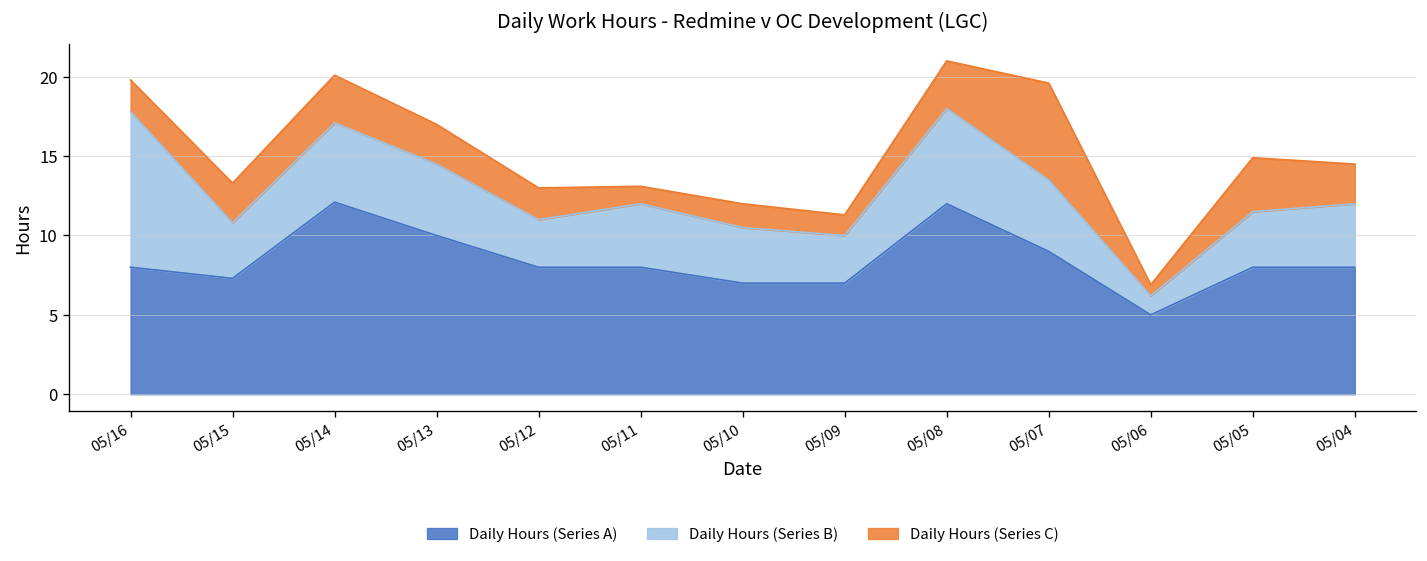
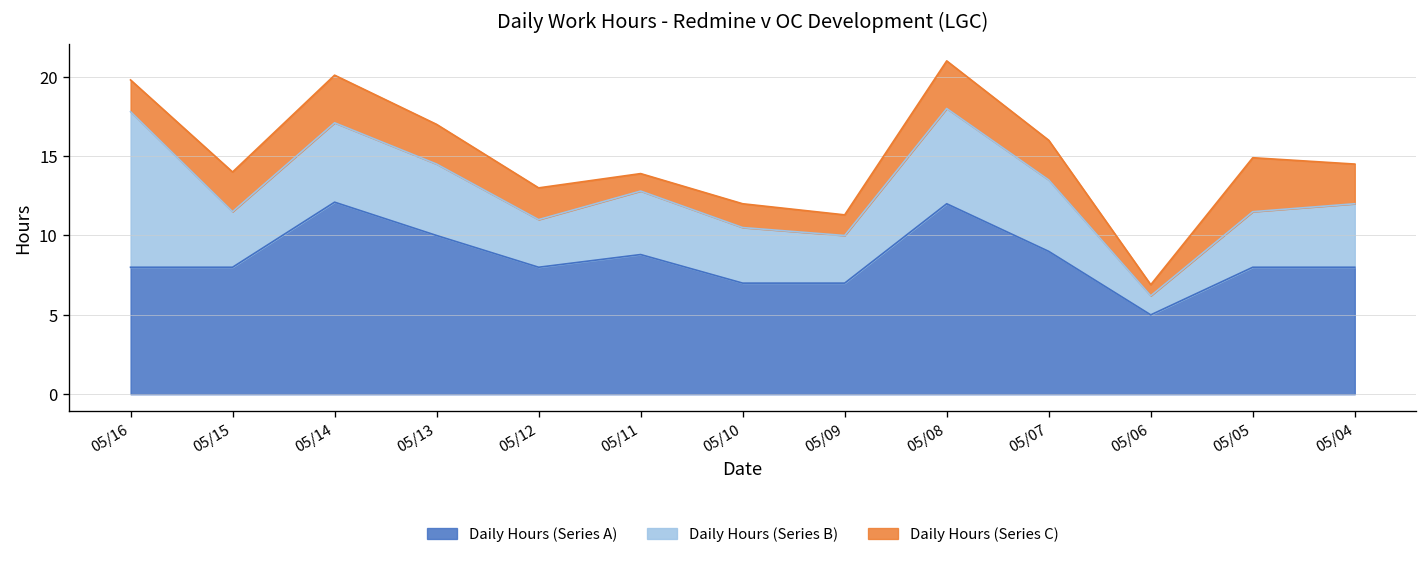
Daily Hours (Series A), 05/15: 7.3 -> 8.0
Daily Hours (Series A), 05/11: 8.0 -> 8.8
Daily Hours (Series C), 05/07: 6.1 -> 2.5
